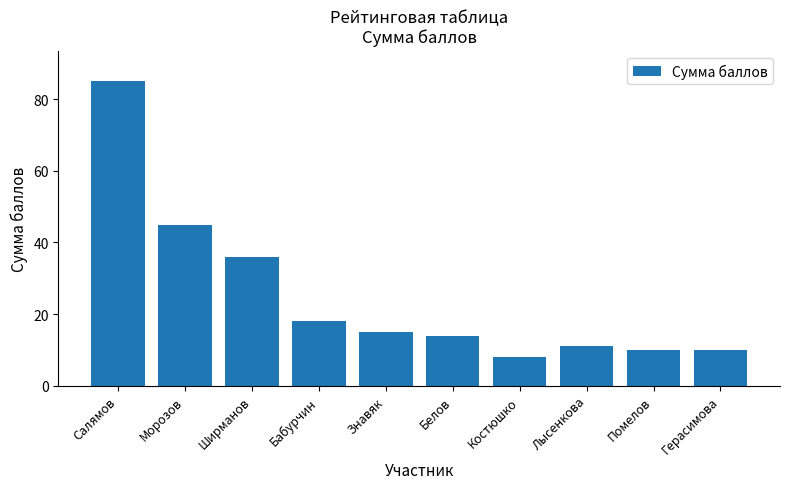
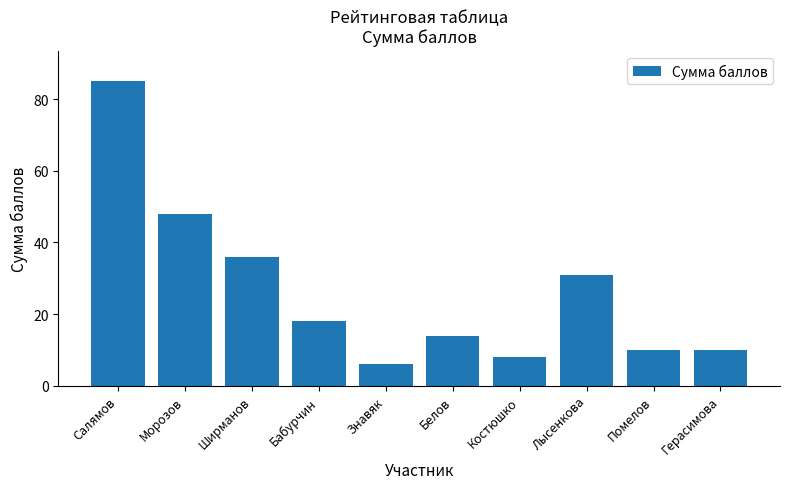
Морозов: 45 -> 48
Знавяк: 15 -> 6
Лысенкова: 11 -> 31
